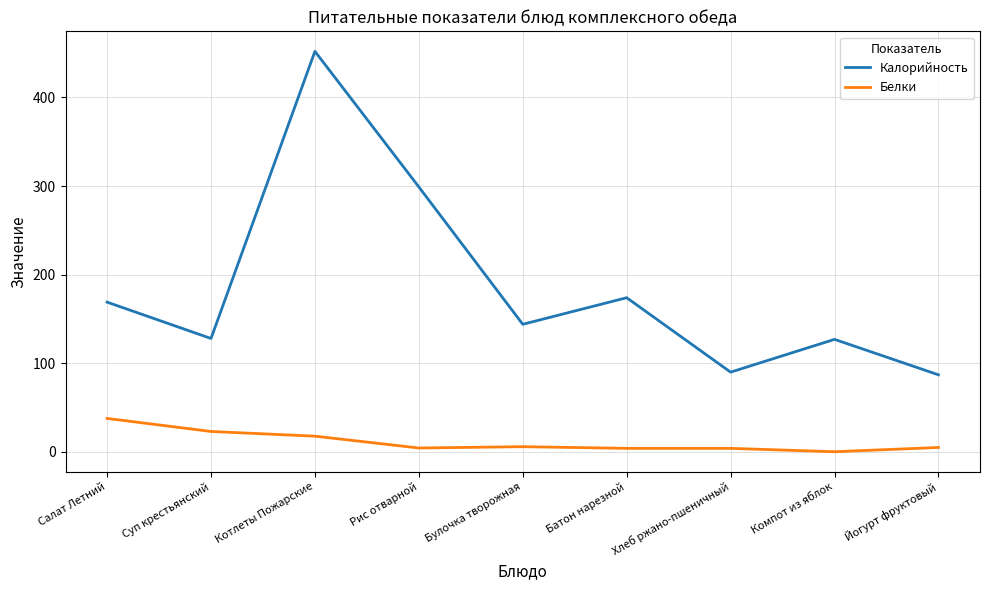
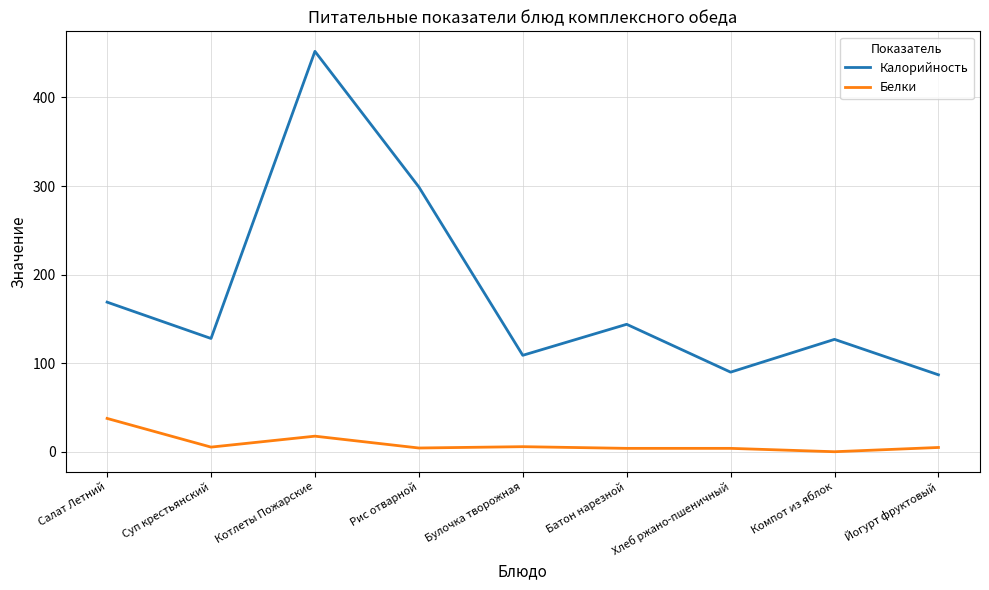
Белки, Суп крестьянский: 20 -> 10
Калорийность, Булочка творожная: 140 -> 110
Калорийность, Батон нарезной: 170 -> 140
